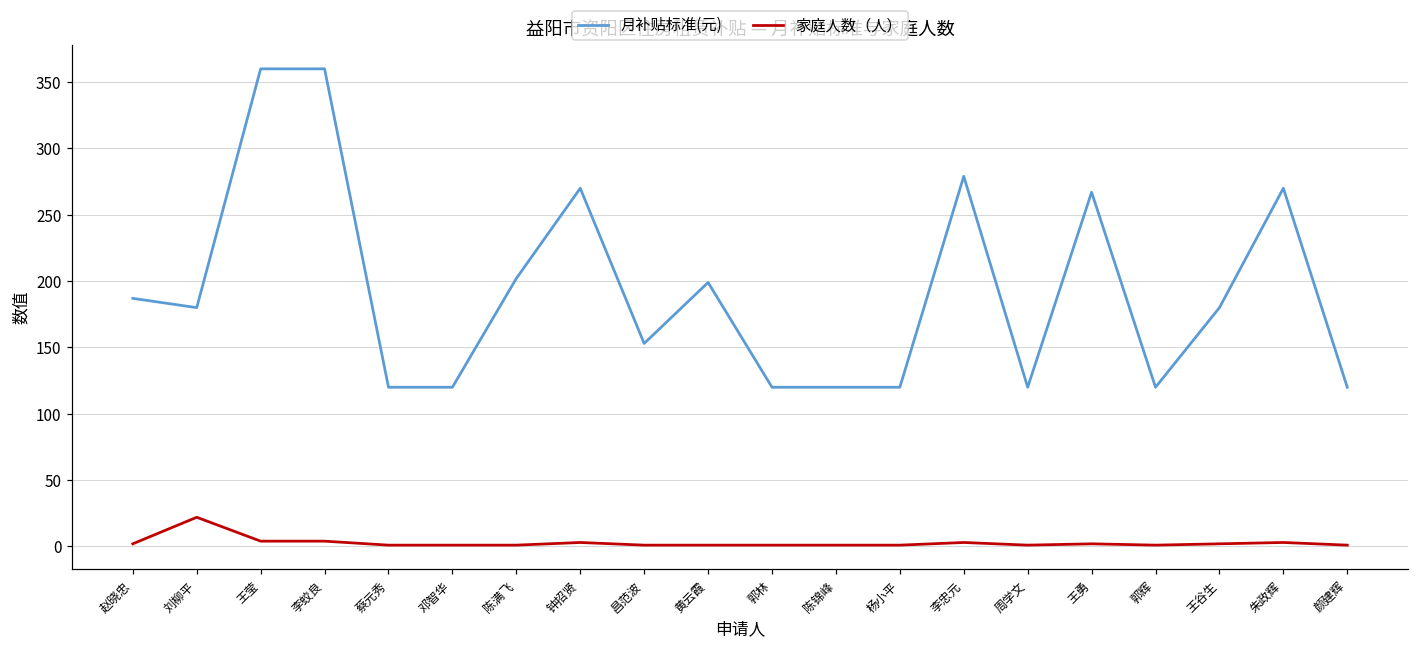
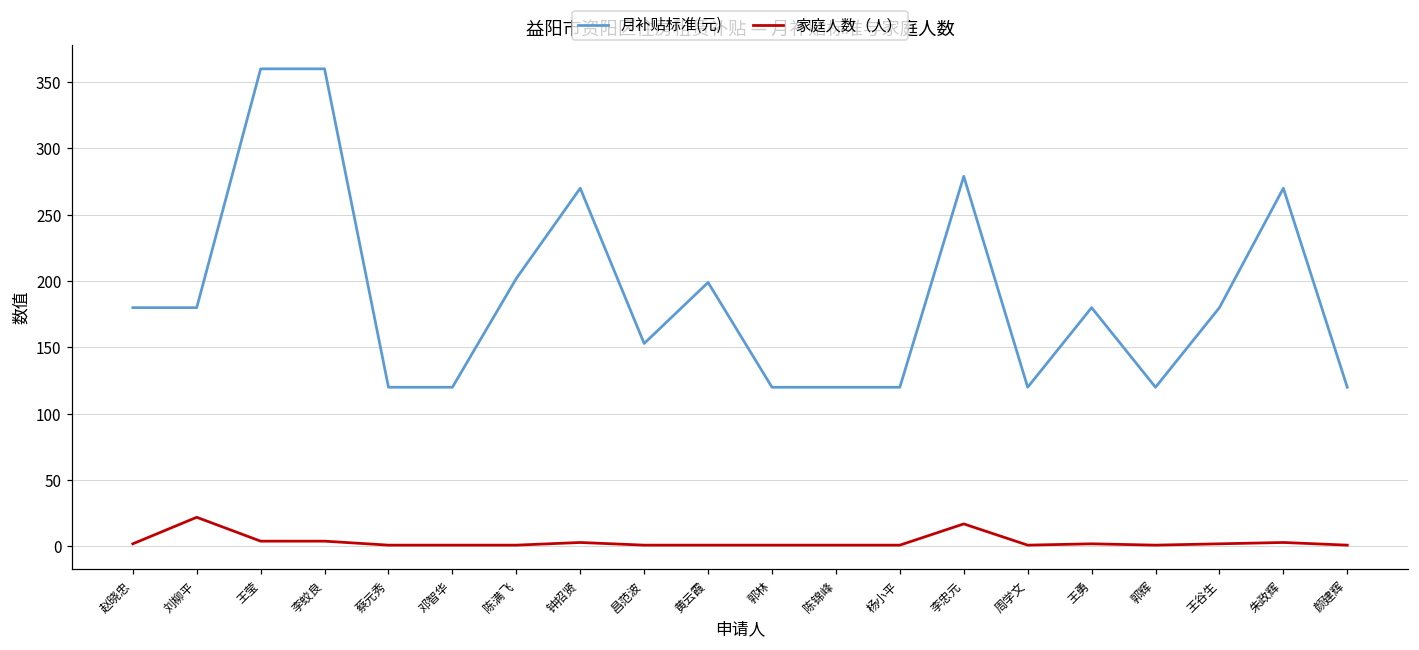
月补贴标准(元), 赵晓忠: 187 -> 180
家庭人数（人）, 李忠元: 3 -> 17
月补贴标准(元), 王勇: 267 -> 180
